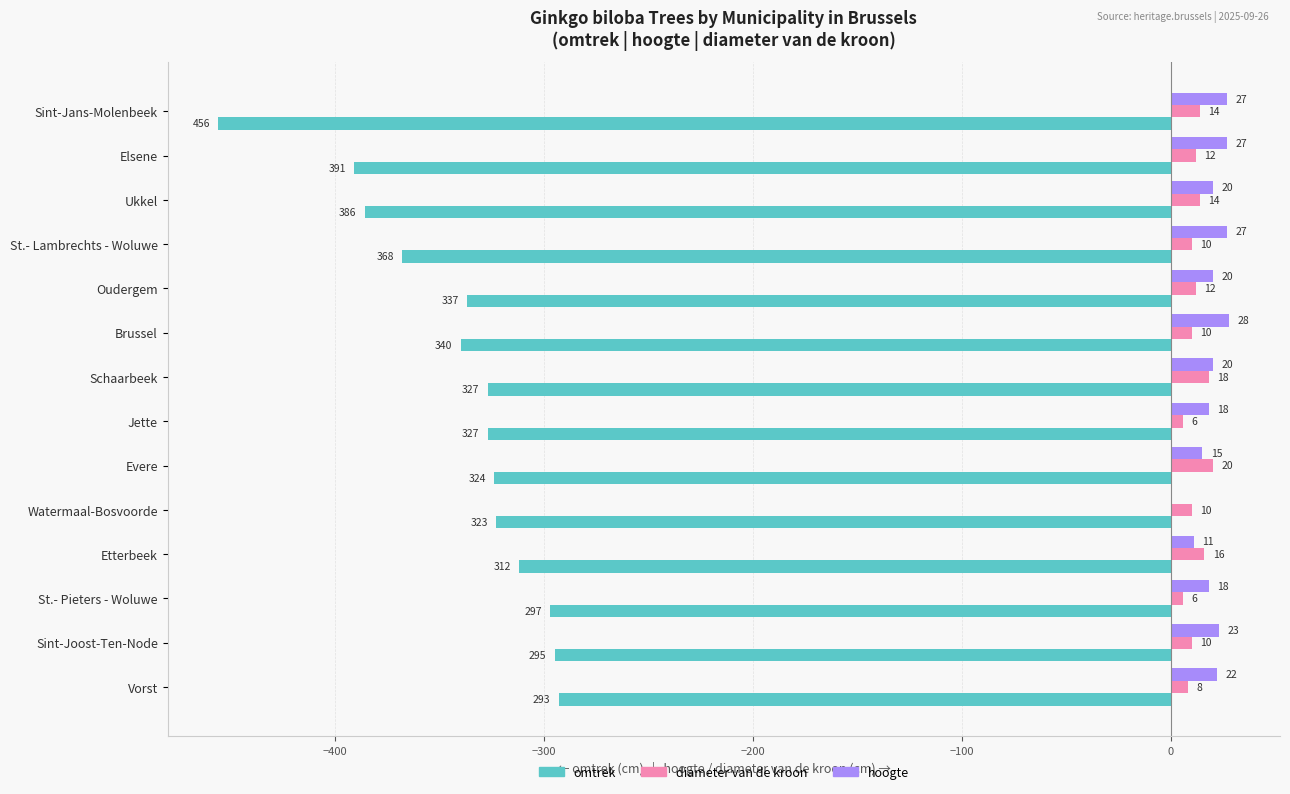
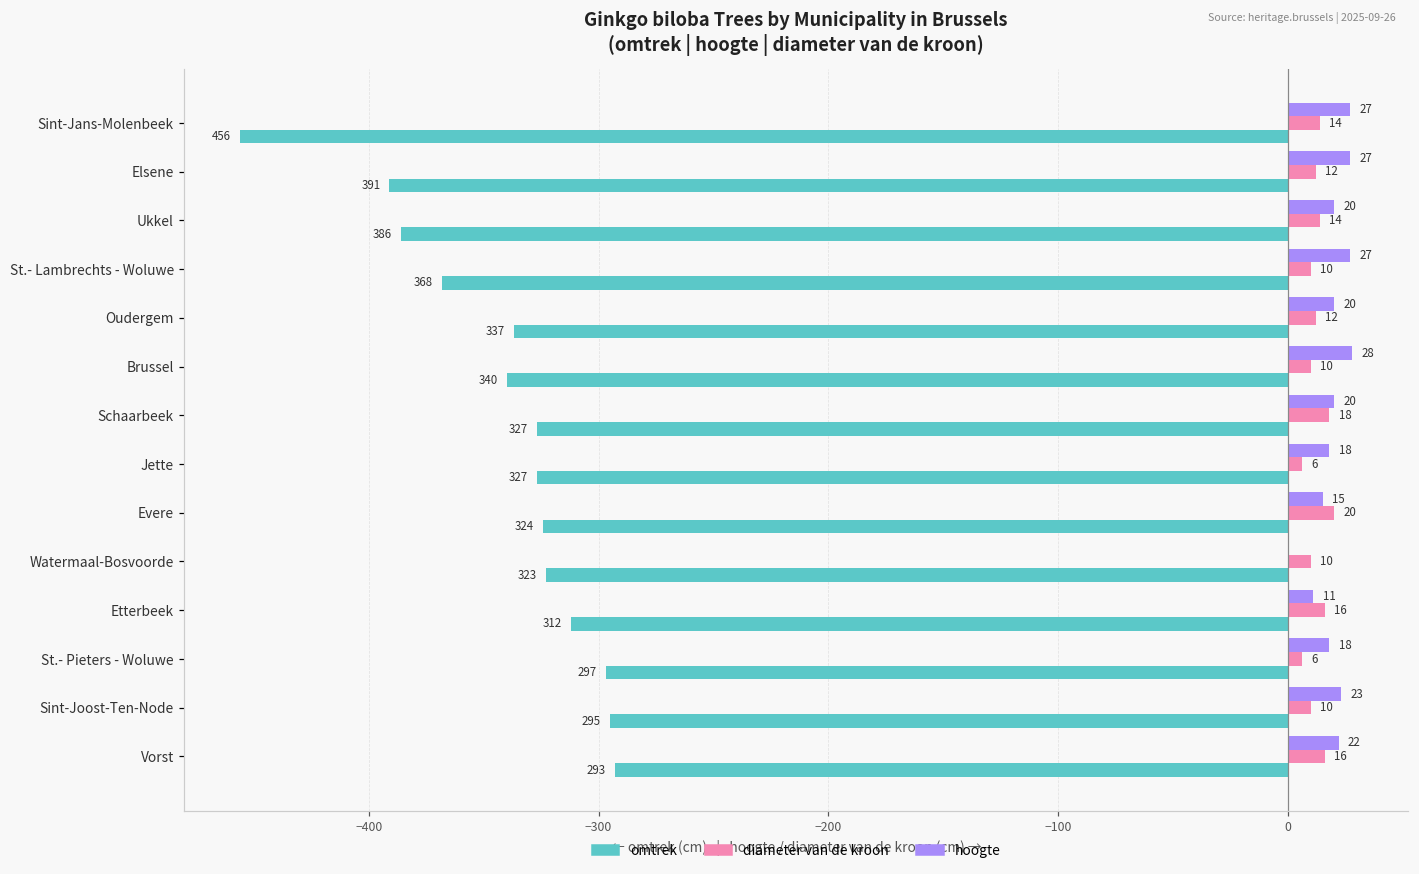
diameter van de kroon, Vorst: 8 -> 16
